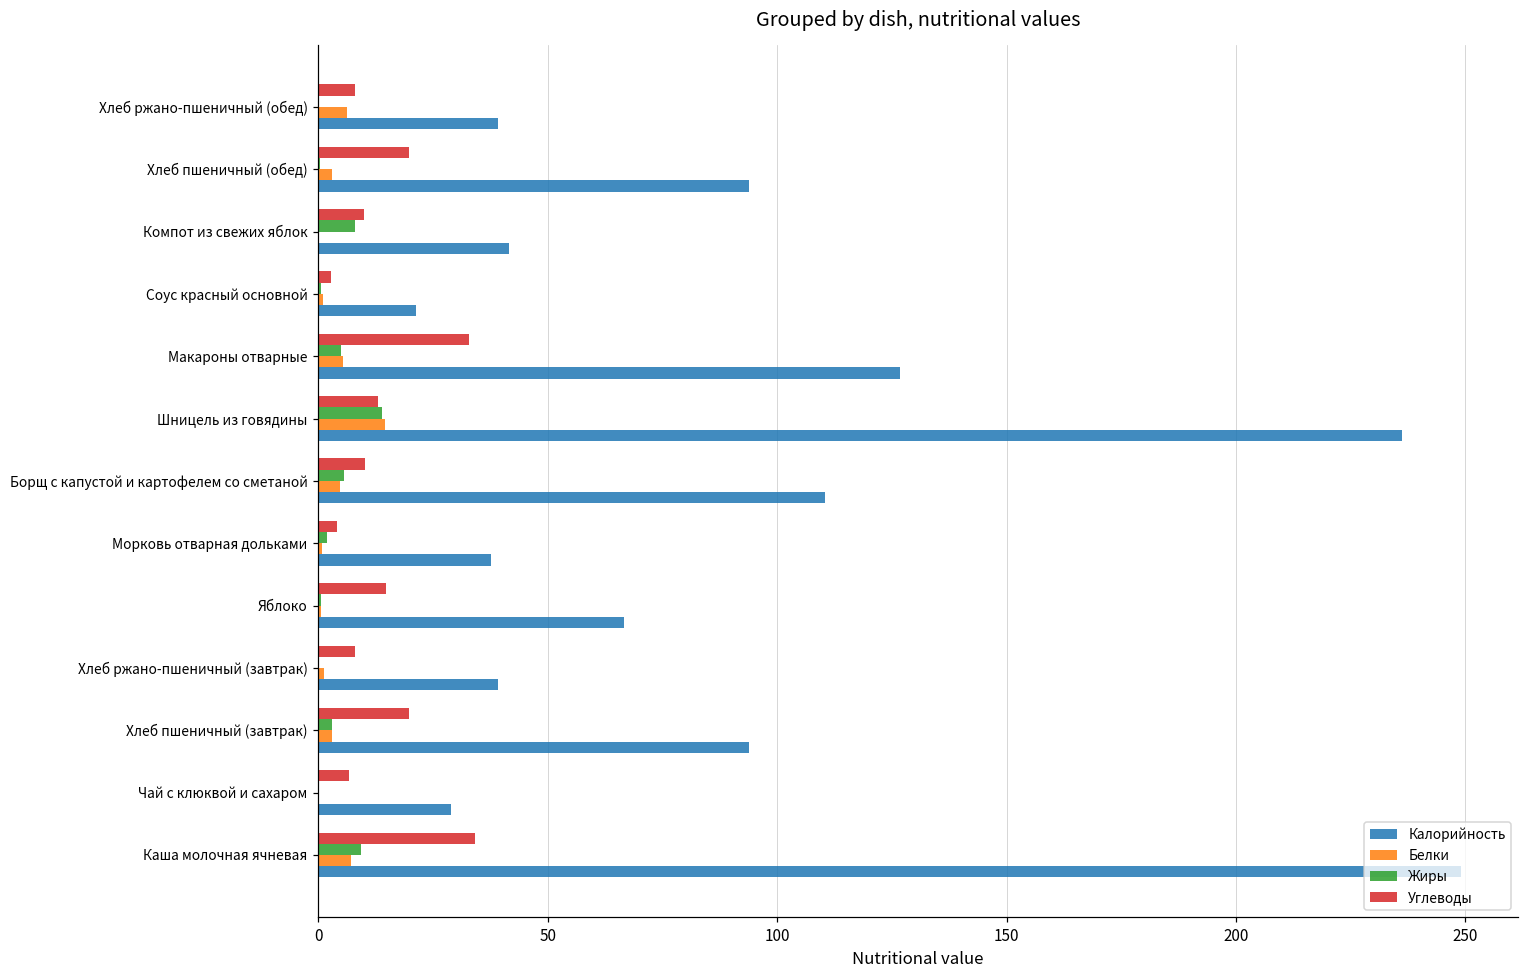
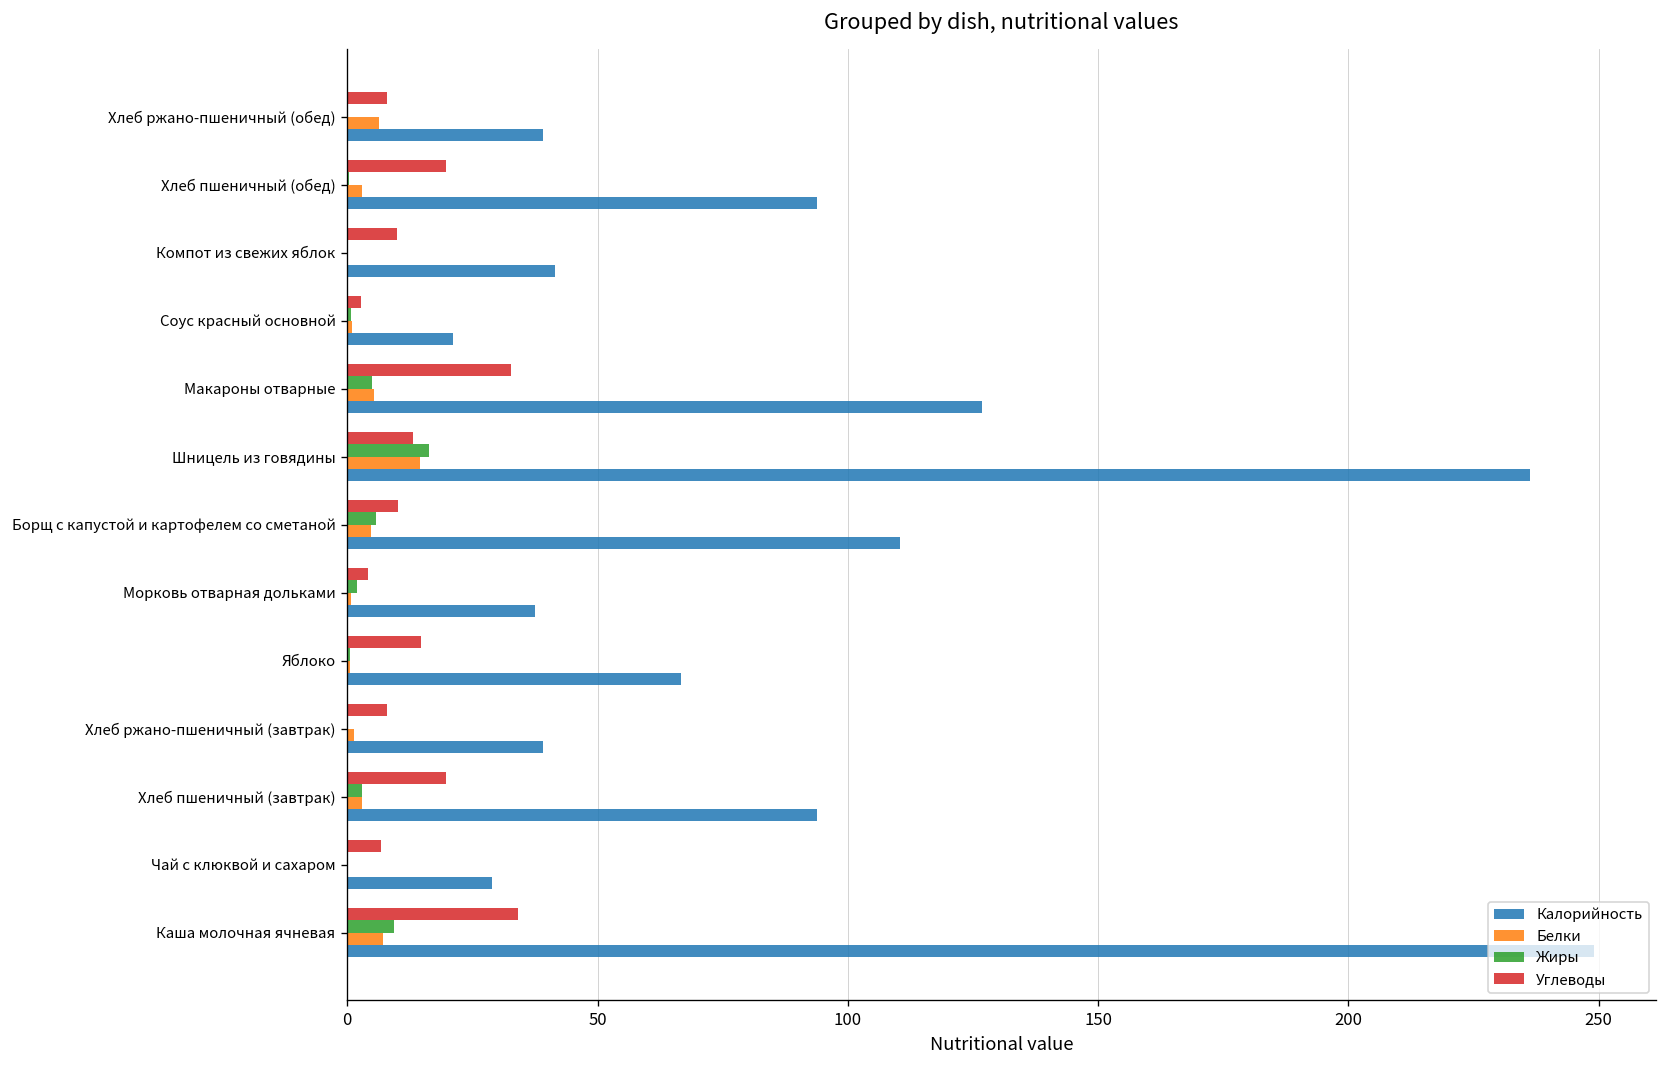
Жиры, Компот из свежих яблок: 8 -> 0
Жиры, Шницель из говядины: 14 -> 16
